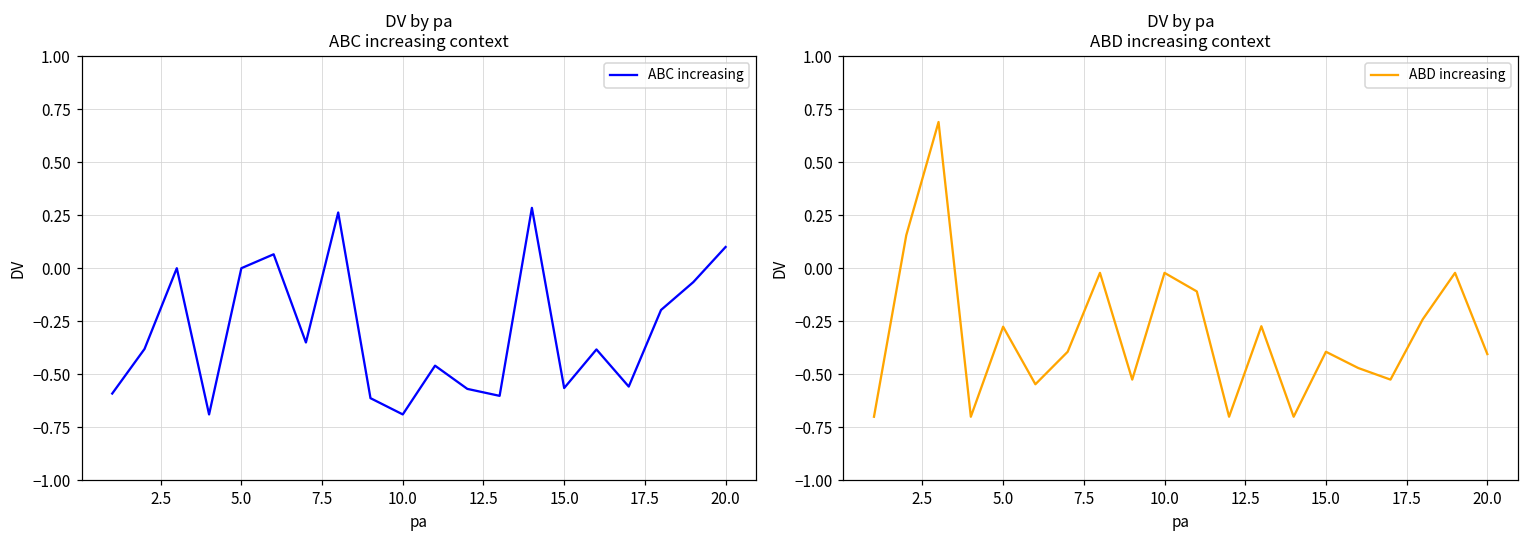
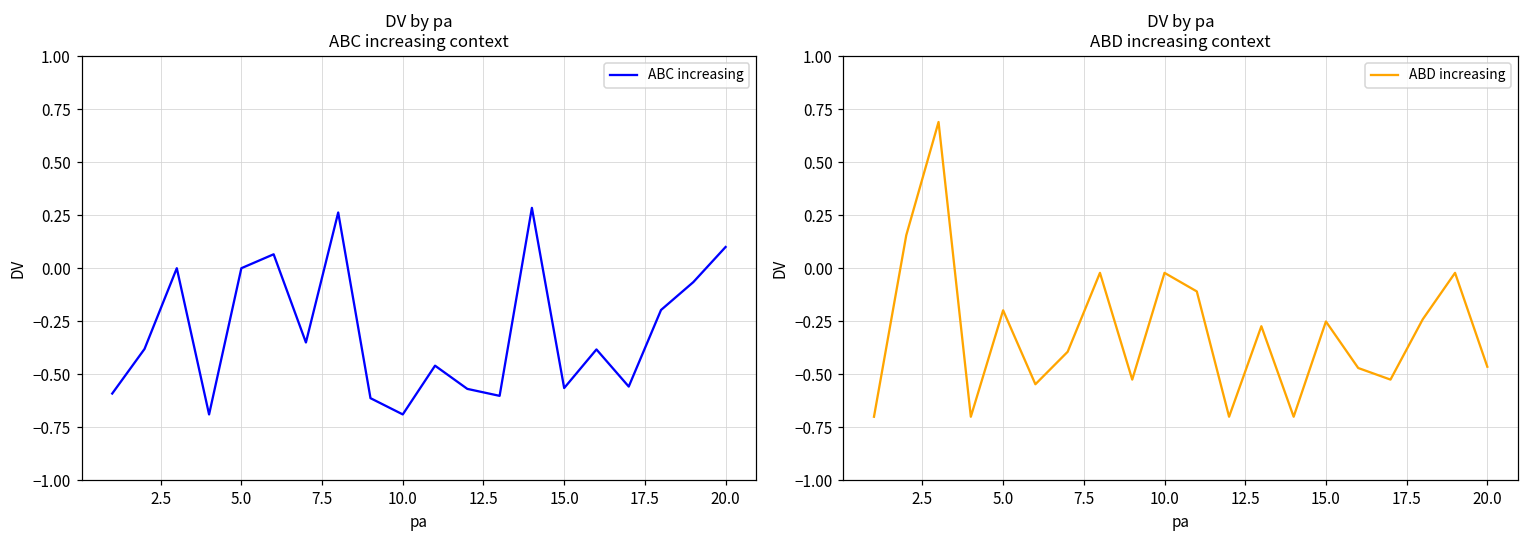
DV by pa ABD increasing context, 5.0: -0.28 -> -0.20
DV by pa ABD increasing context, 15.0: -0.39 -> -0.25
DV by pa ABD increasing context, 20.0: -0.40 -> -0.46
